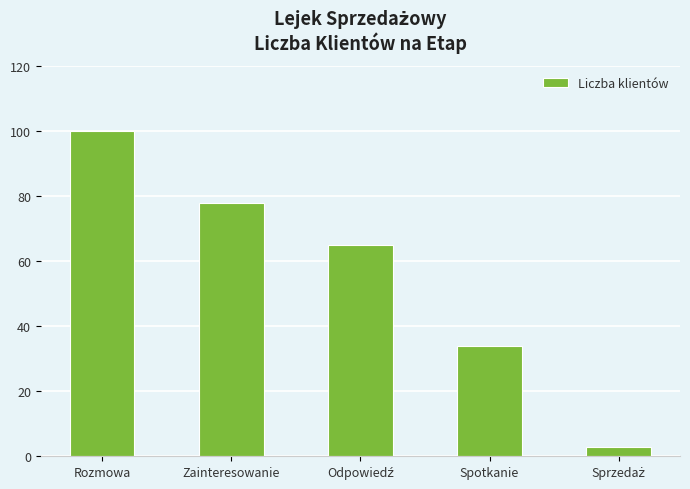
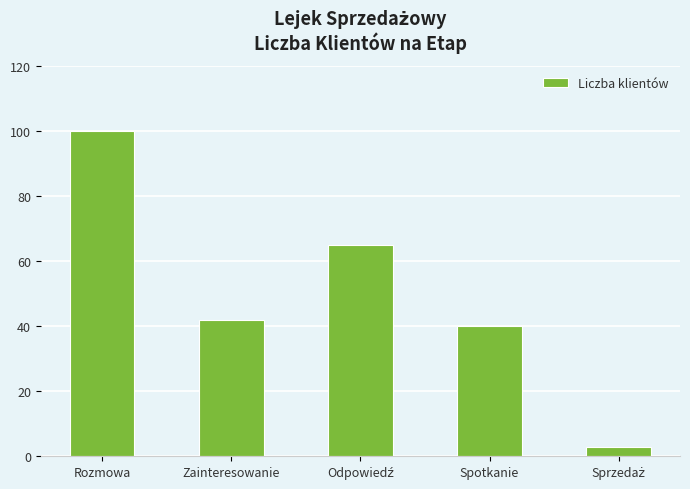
Zainteresowanie: 78 -> 42
Spotkanie: 34 -> 40
